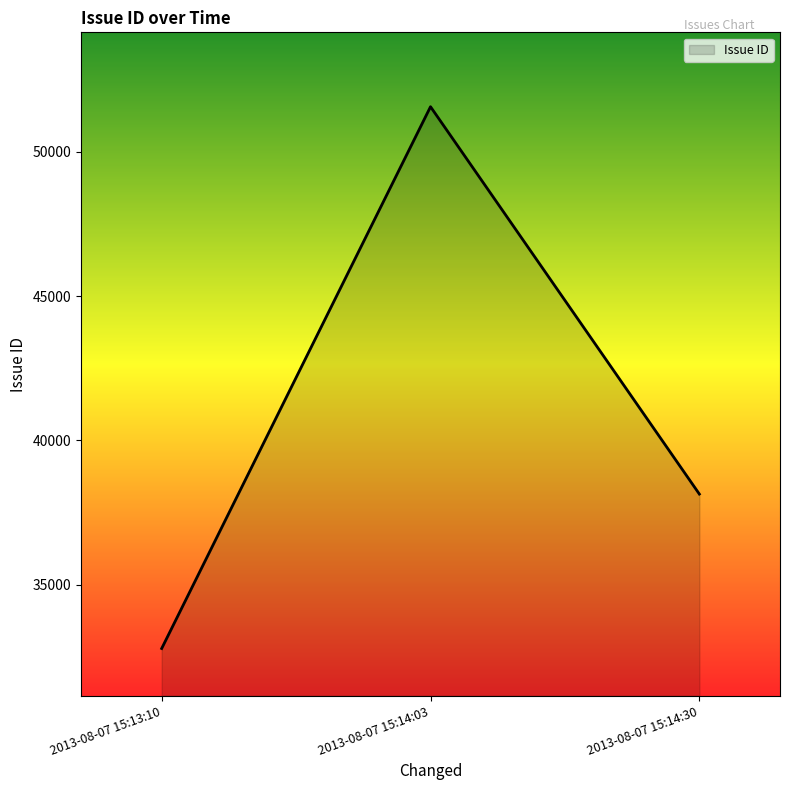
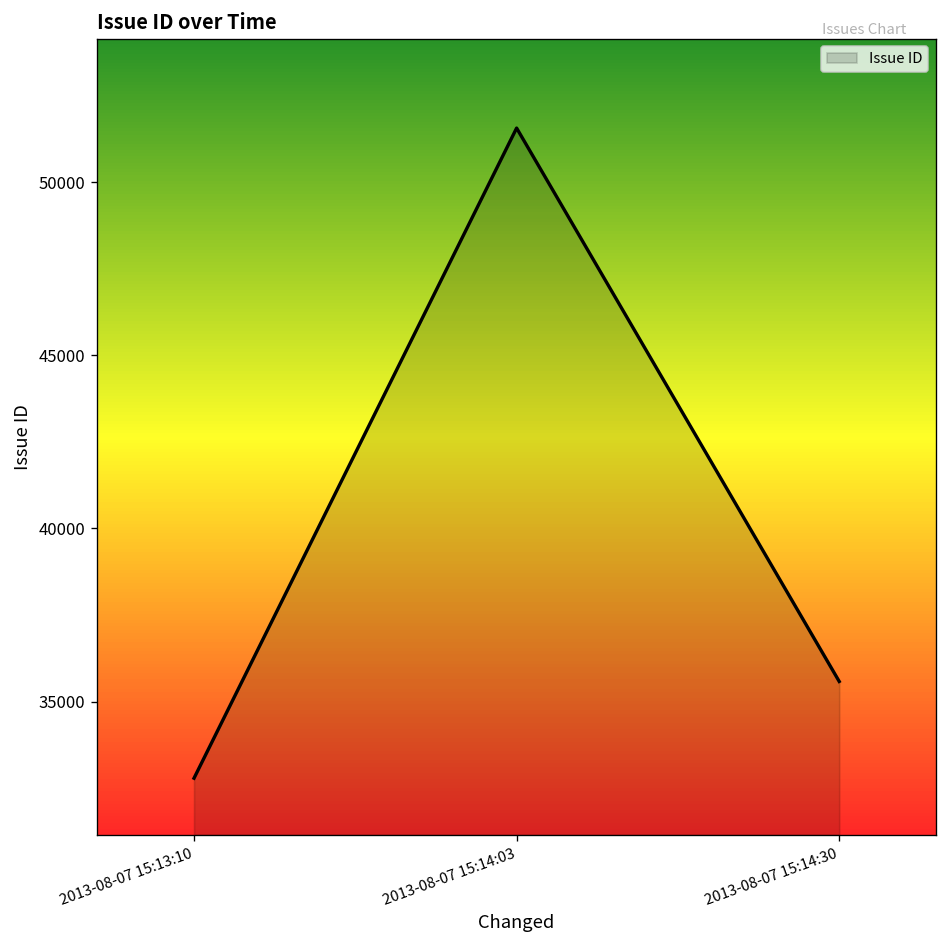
2013-08-07 15:14:30: 38100 -> 35600
